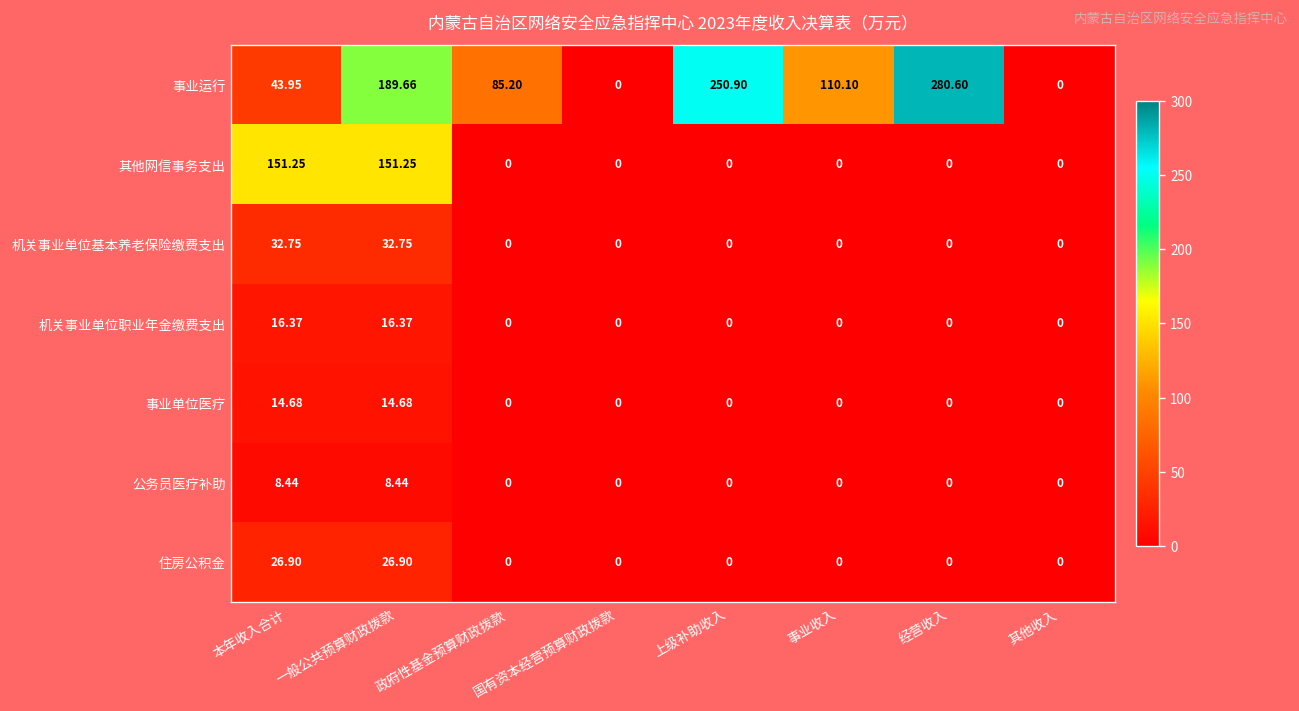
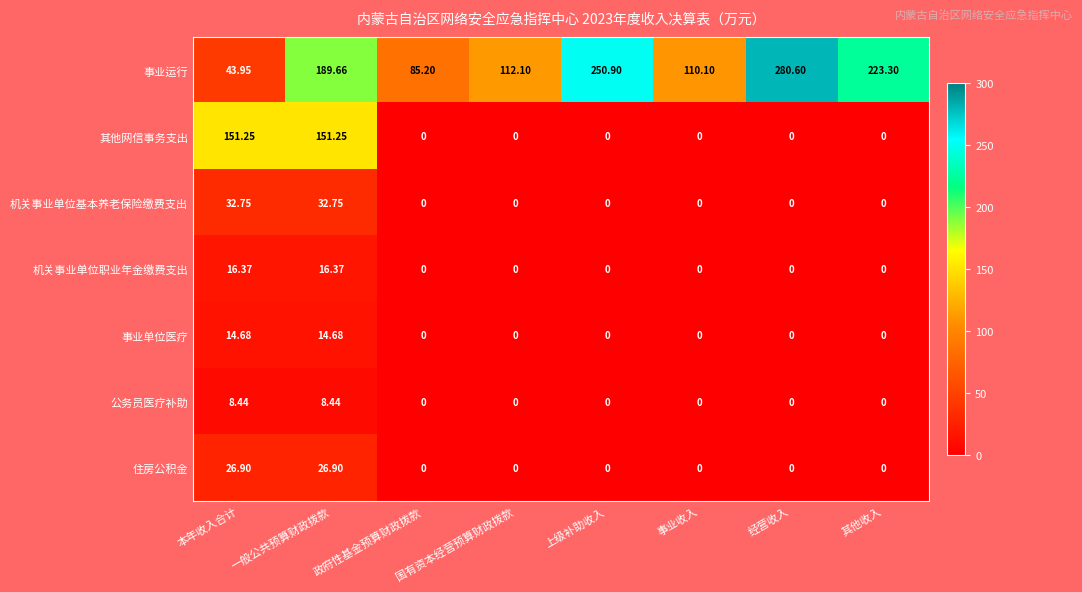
事业运行, 国有资本经营预算财政拨款: 0 -> 112.10
事业运行, 其他收入: 0 -> 223.30
